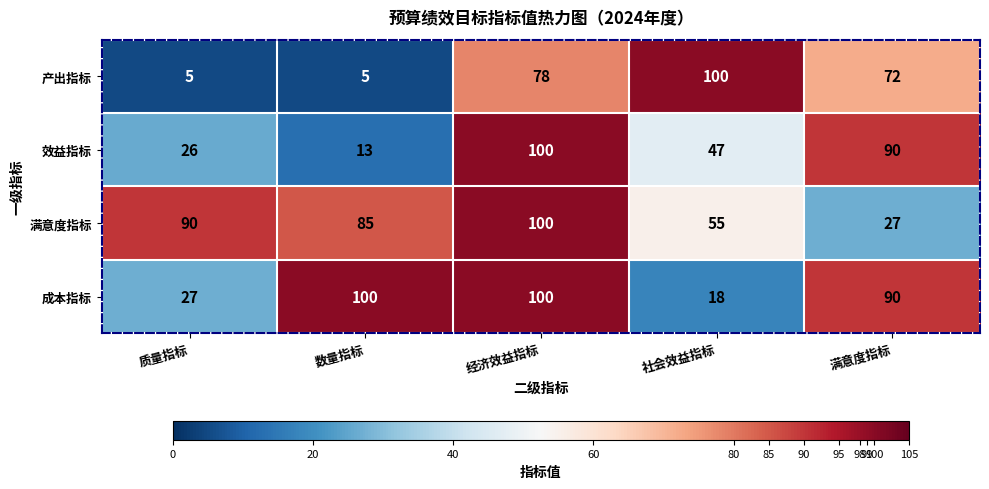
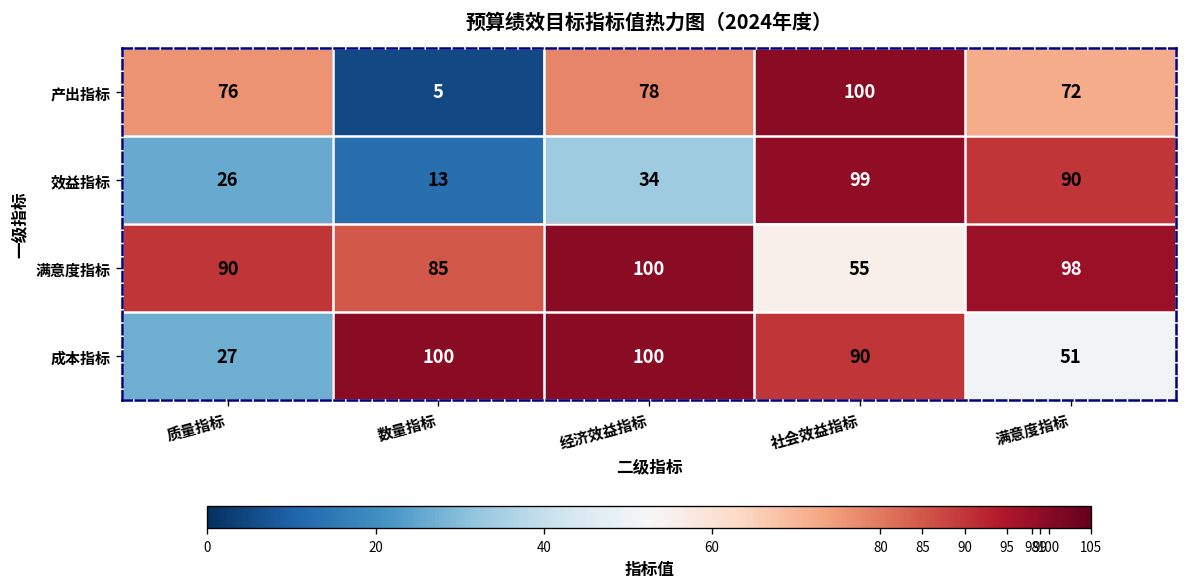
产出指标, 质量指标: 5 -> 76
效益指标, 经济效益指标: 100 -> 34
效益指标, 社会效益指标: 47 -> 99
满意度指标, 满意度指标: 27 -> 98
成本指标, 社会效益指标: 18 -> 90
成本指标, 满意度指标: 90 -> 51
